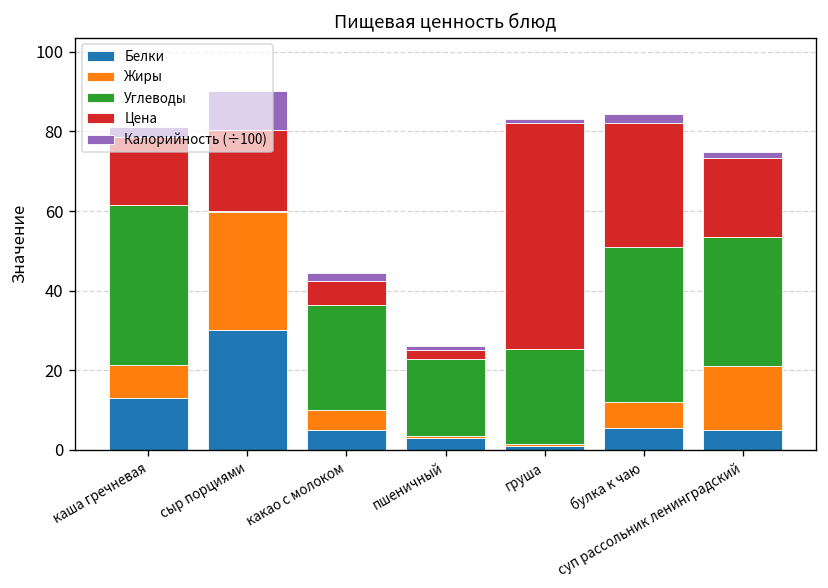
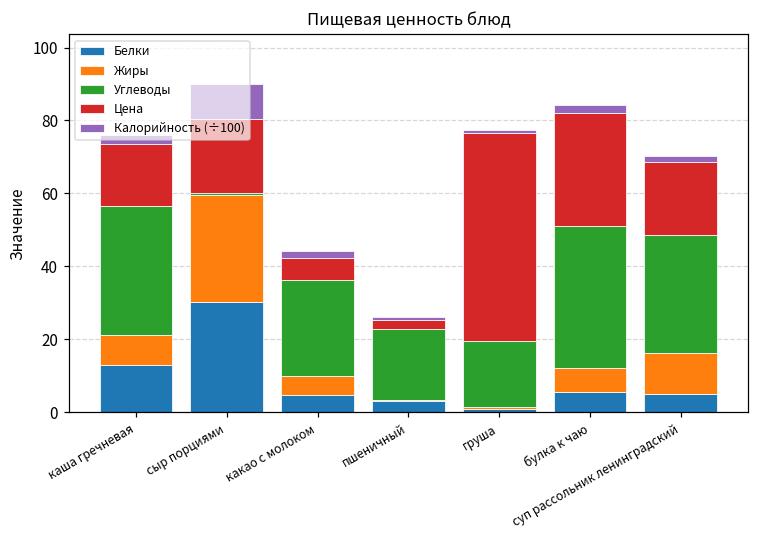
Углеводы, каша гречневая: 40 -> 35
Углеводы, груша: 24 -> 18
Жиры, суп рассольник ленинградский: 16 -> 11
